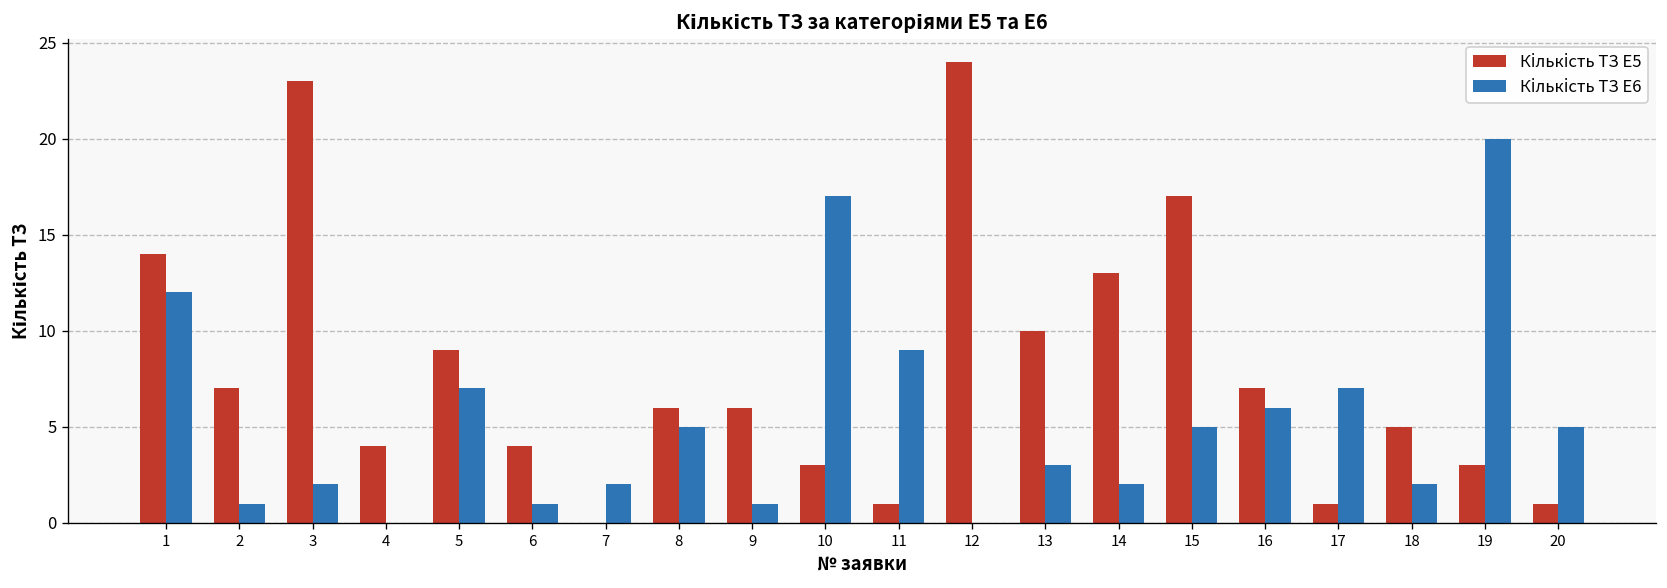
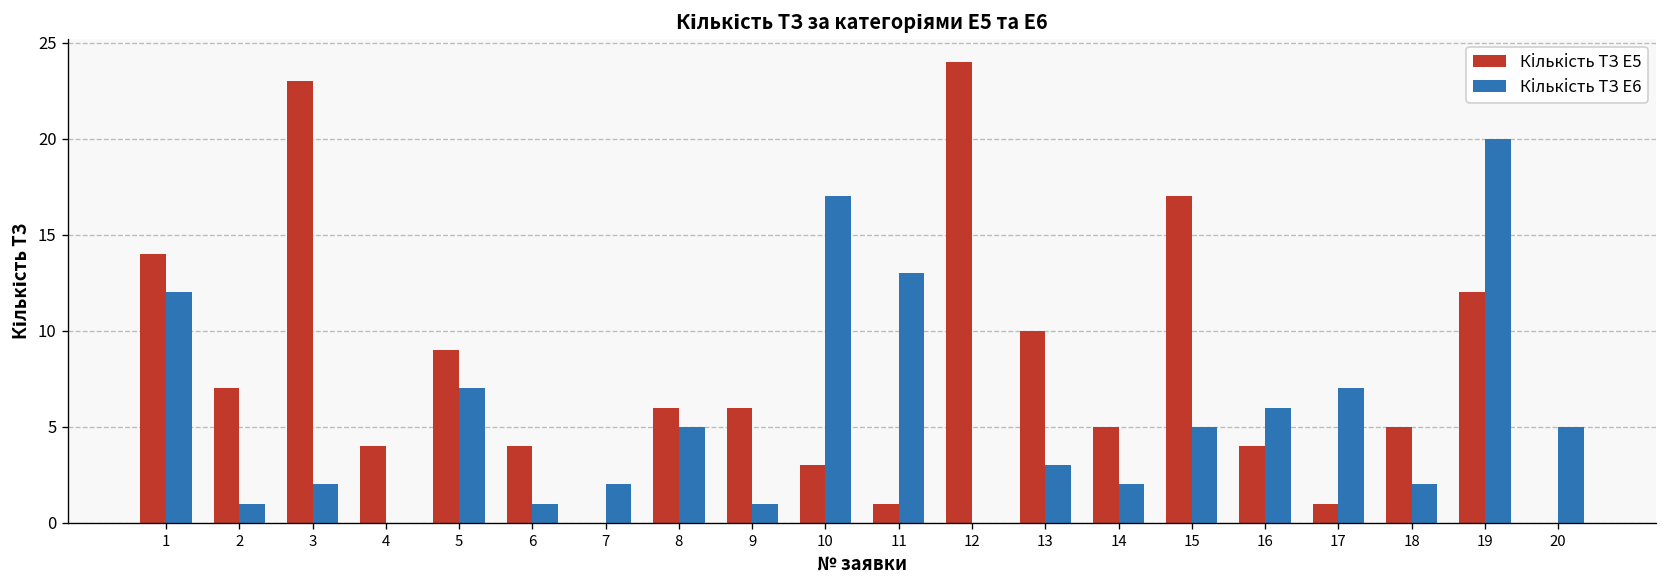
Кількість ТЗ E6, 11: 9 -> 13
Кількість ТЗ E5, 14: 13 -> 5
Кількість ТЗ E5, 16: 7 -> 4
Кількість ТЗ E5, 19: 3 -> 12
Кількість ТЗ E5, 20: 1 -> 0
